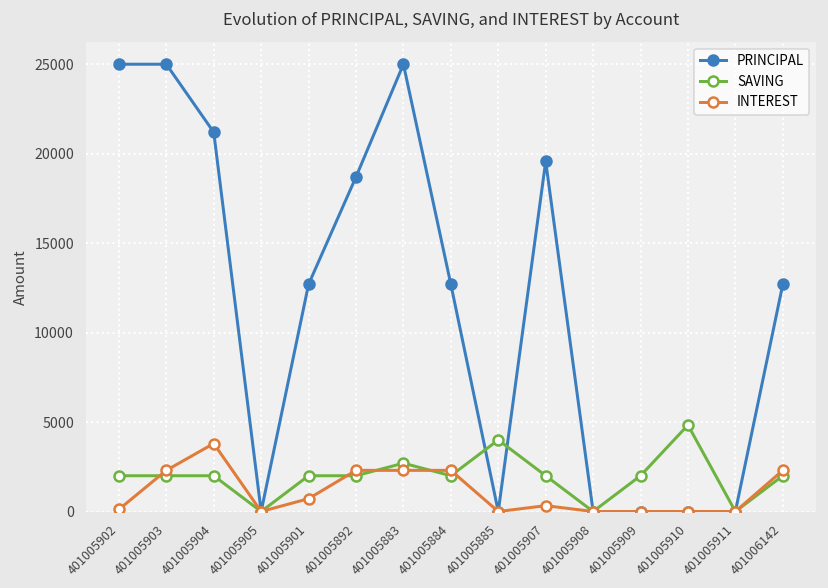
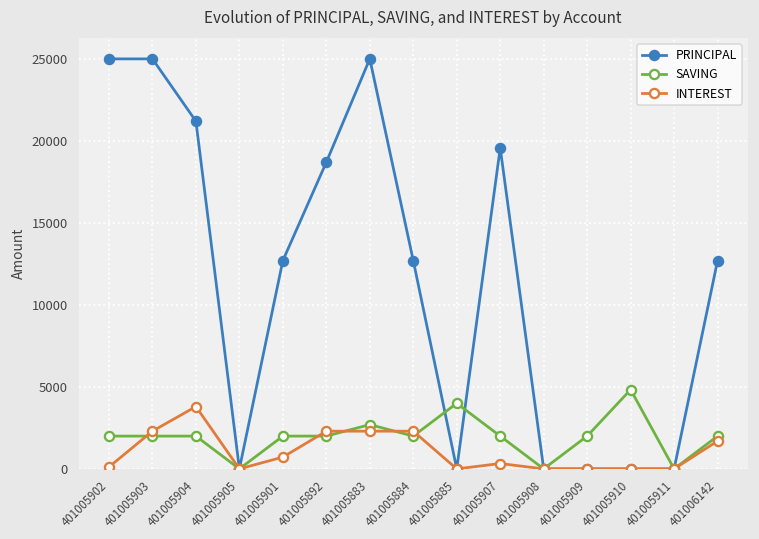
INTEREST, 401006142: 2300 -> 1700
